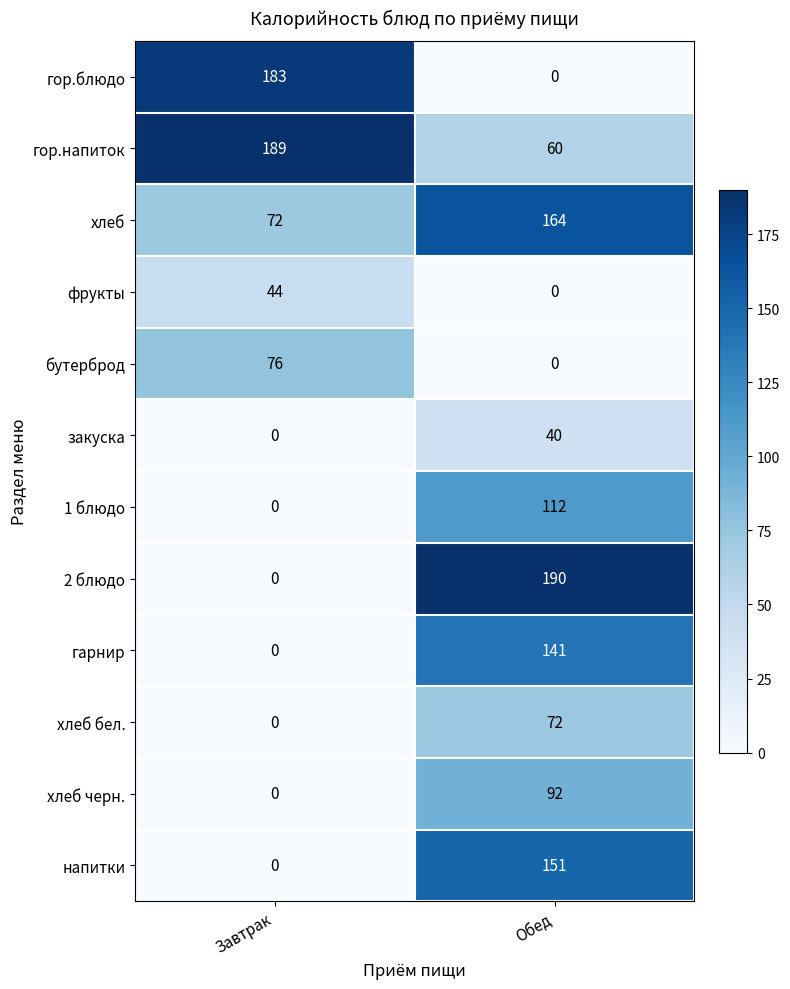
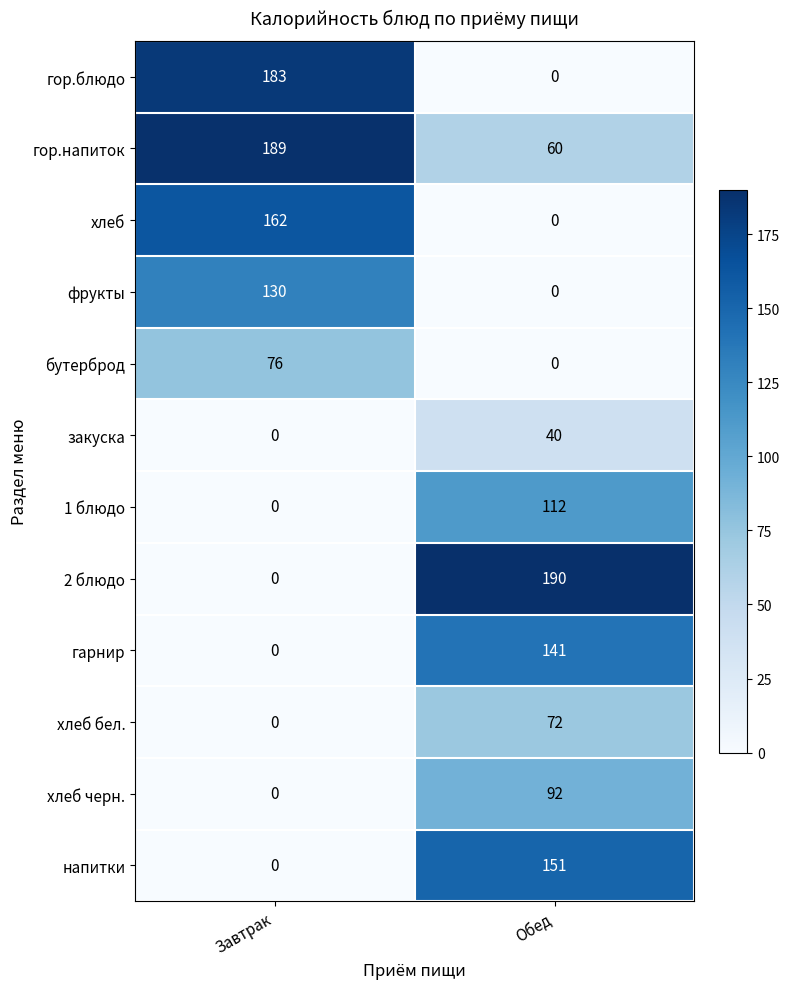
хлеб, Завтрак: 72 -> 162
хлеб, Обед: 164 -> 0
фрукты, Завтрак: 44 -> 130
